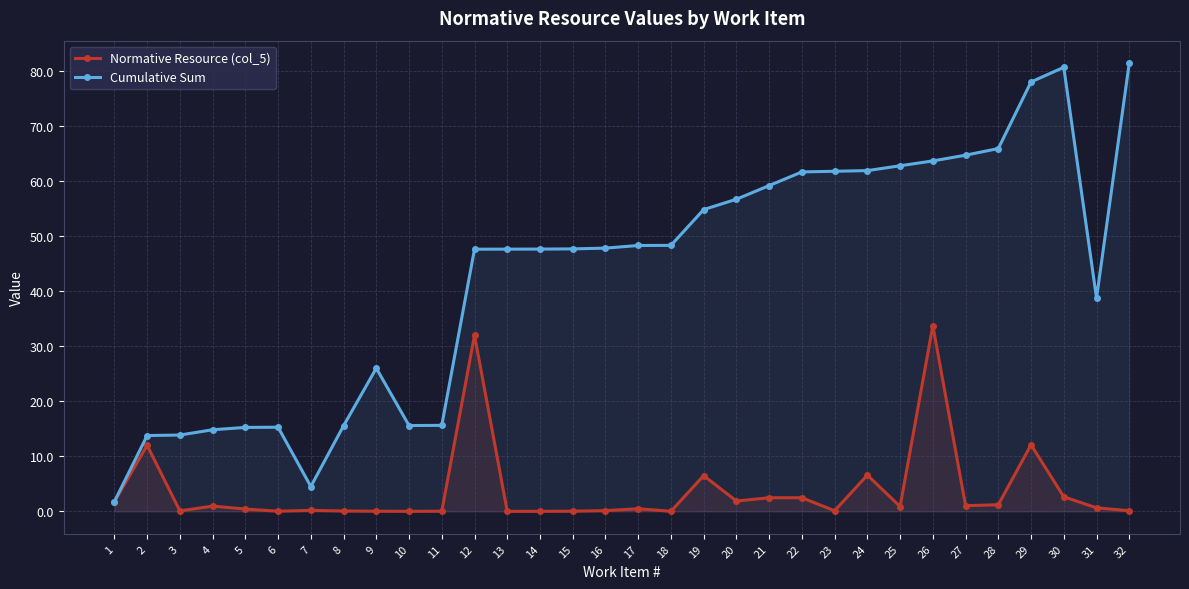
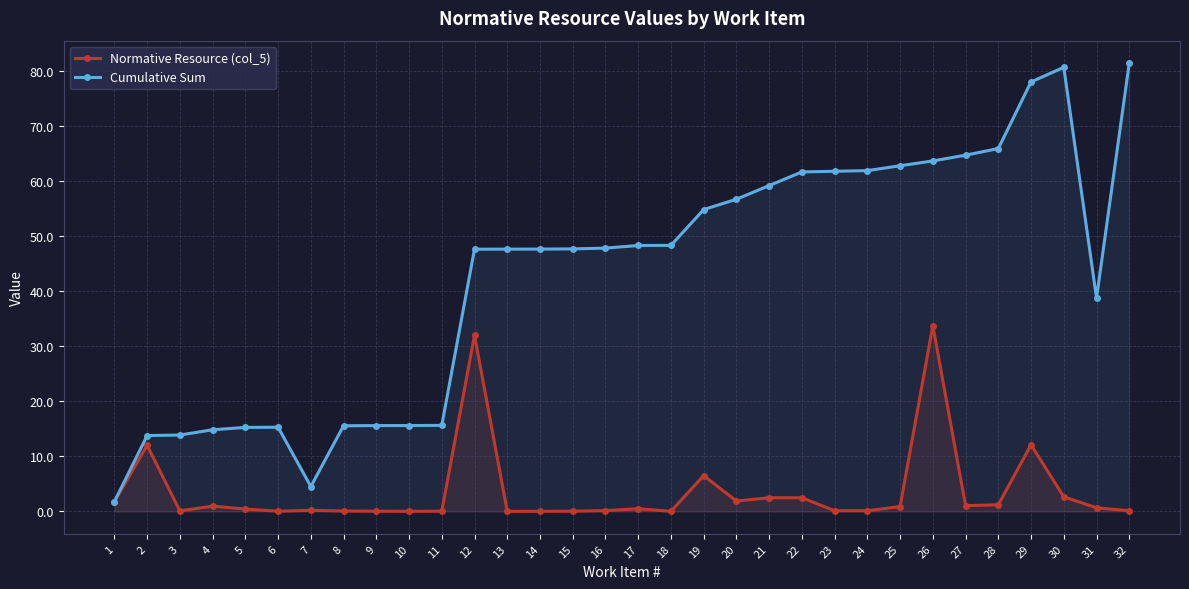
Cumulative Sum, 9: 26 -> 16
Normative Resource (col_5), 24: 7 -> 0
